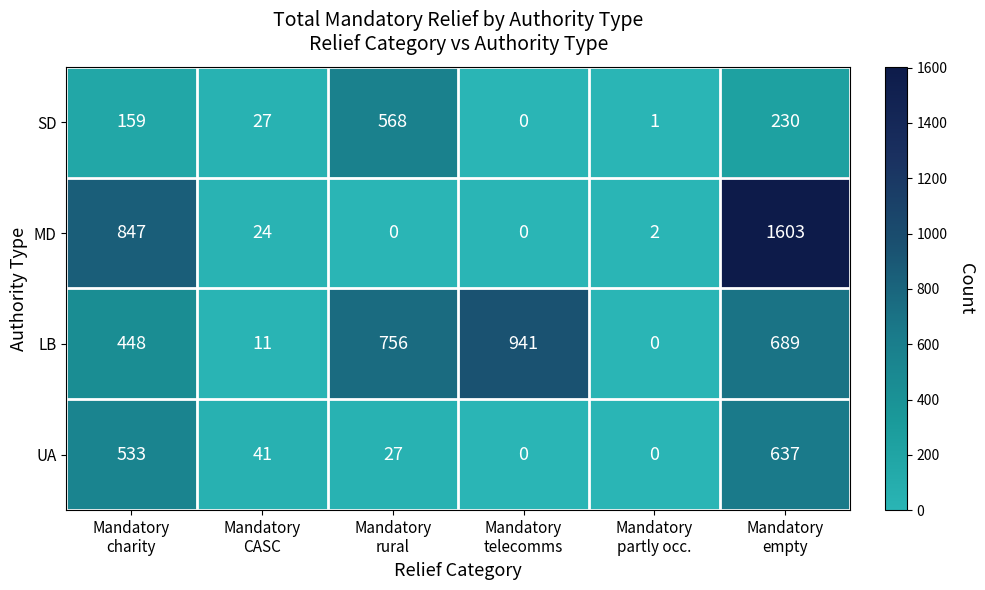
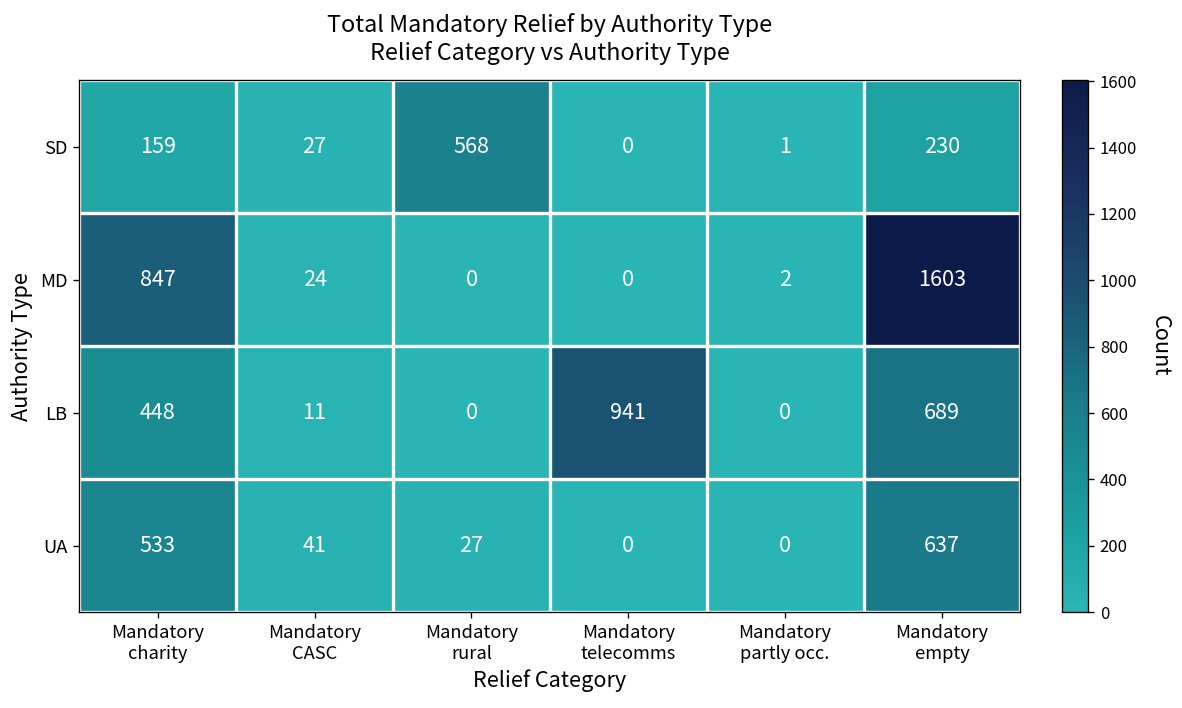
LB, Mandatory rural: 756 -> 0
